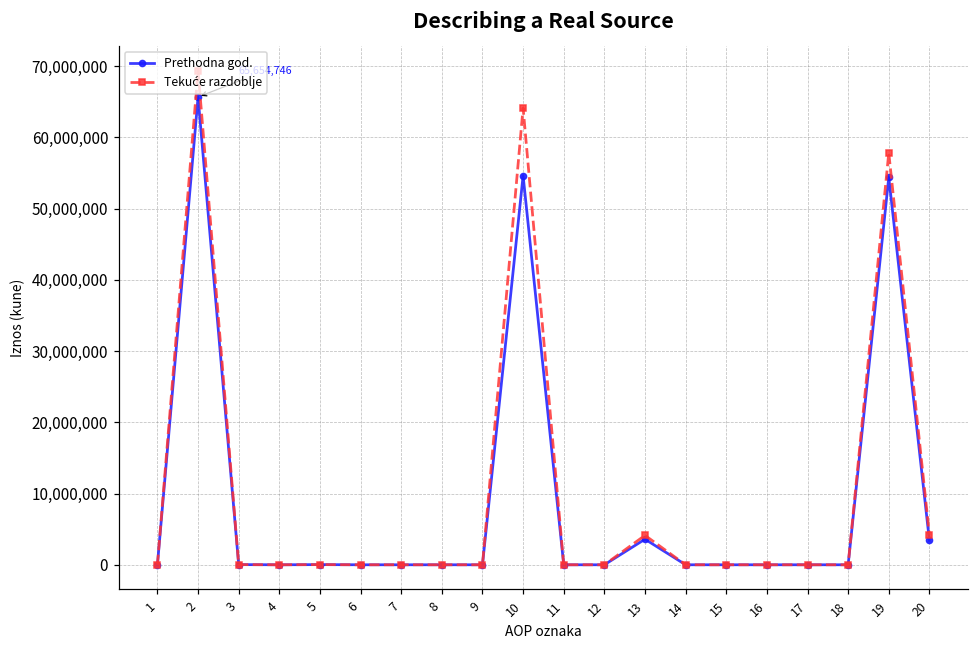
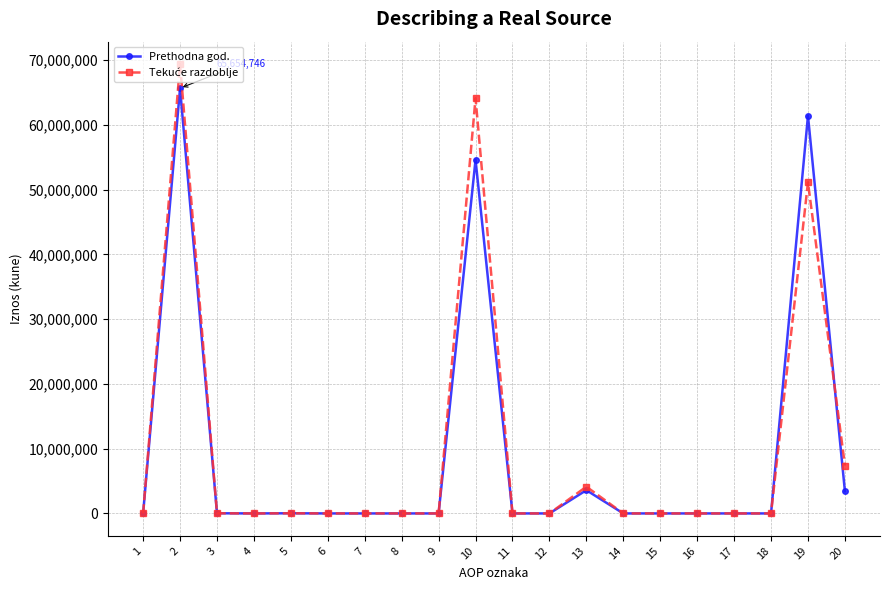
Prethodna god., 19: 54,000,000 -> 61,000,000
Tekuće razdoblje, 19: 58,000,000 -> 51,000,000
Tekuće razdoblje, 20: 4,000,000 -> 7,000,000
